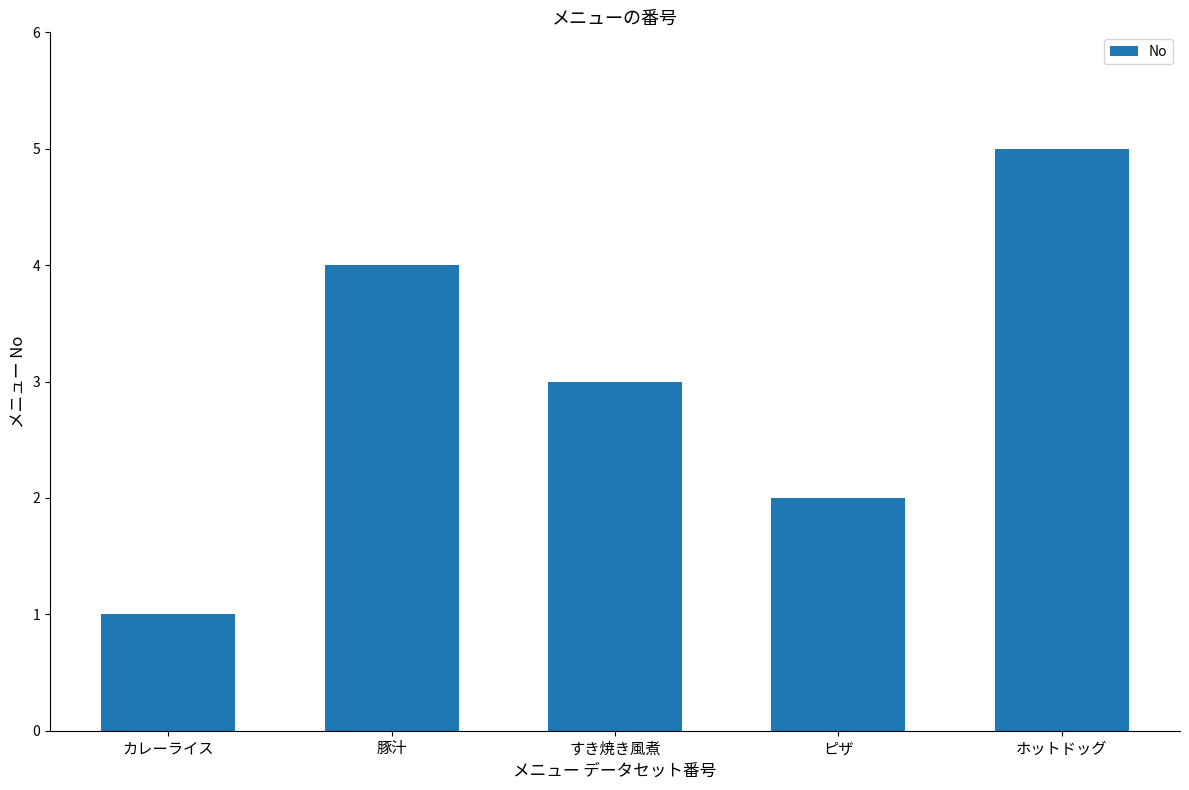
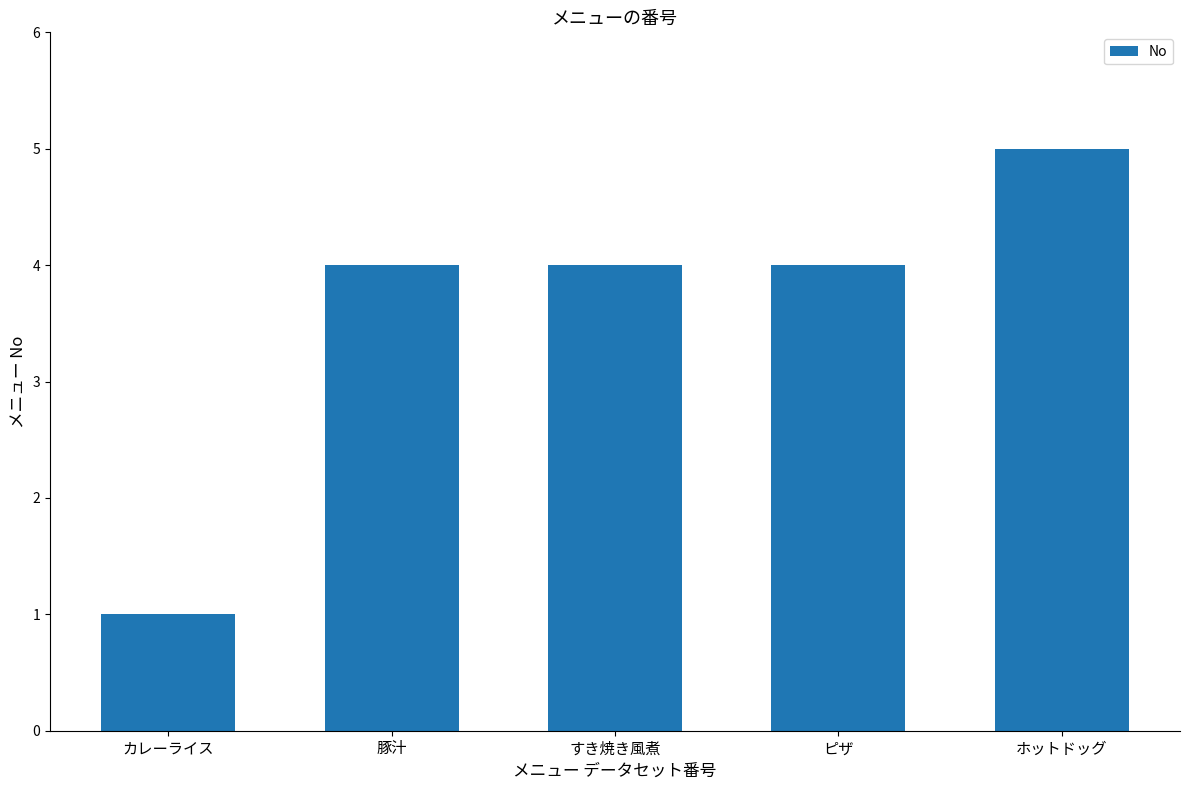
すき焼き風煮: 3 -> 4
ピザ: 2 -> 4
